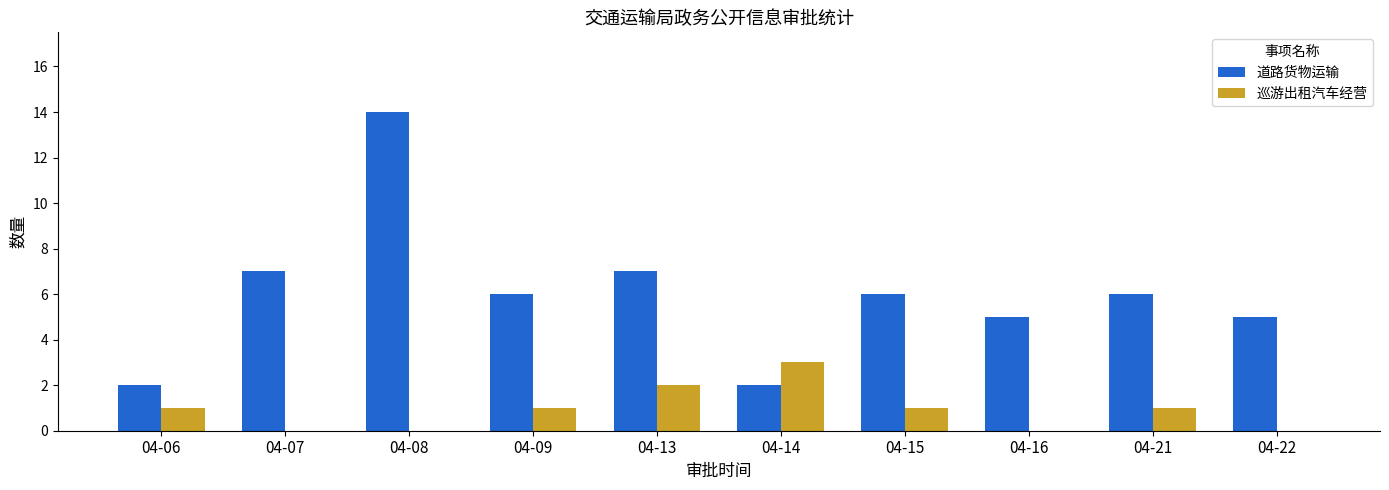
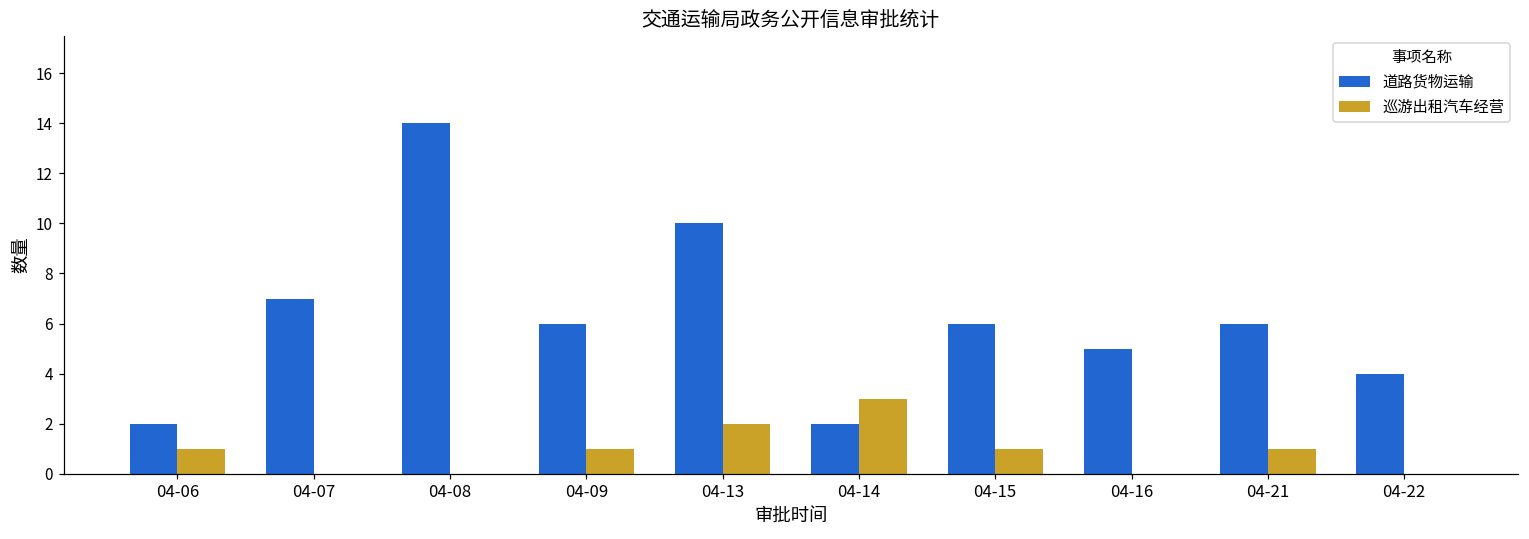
道路货物运输, 04-13: 7 -> 10
道路货物运输, 04-22: 5 -> 4
